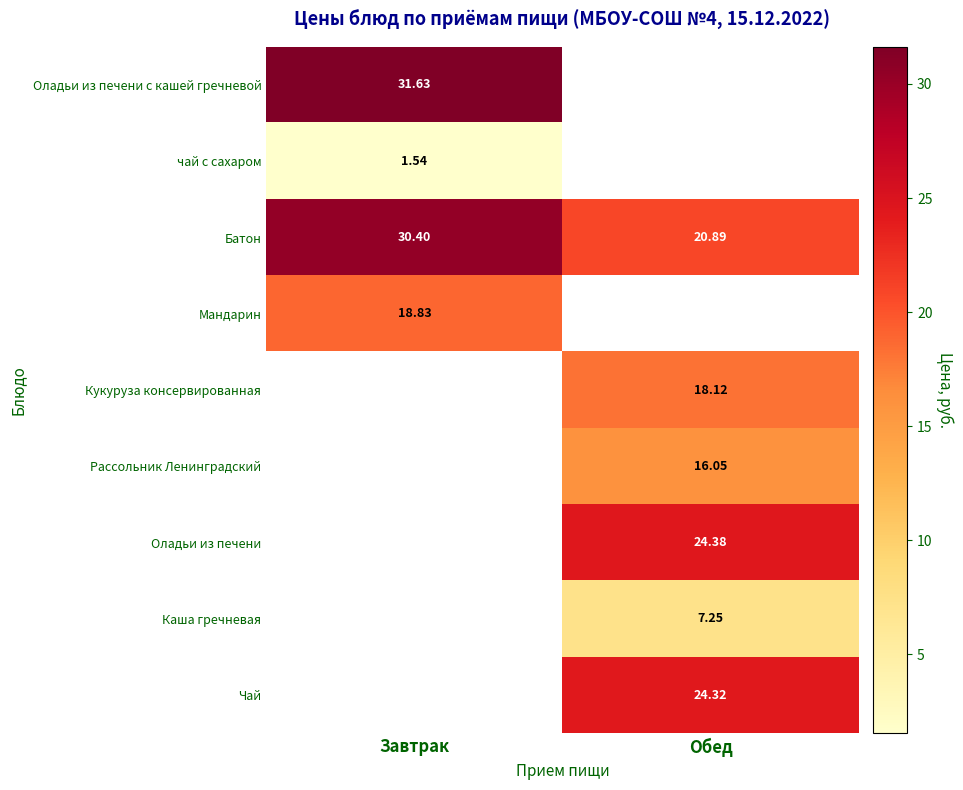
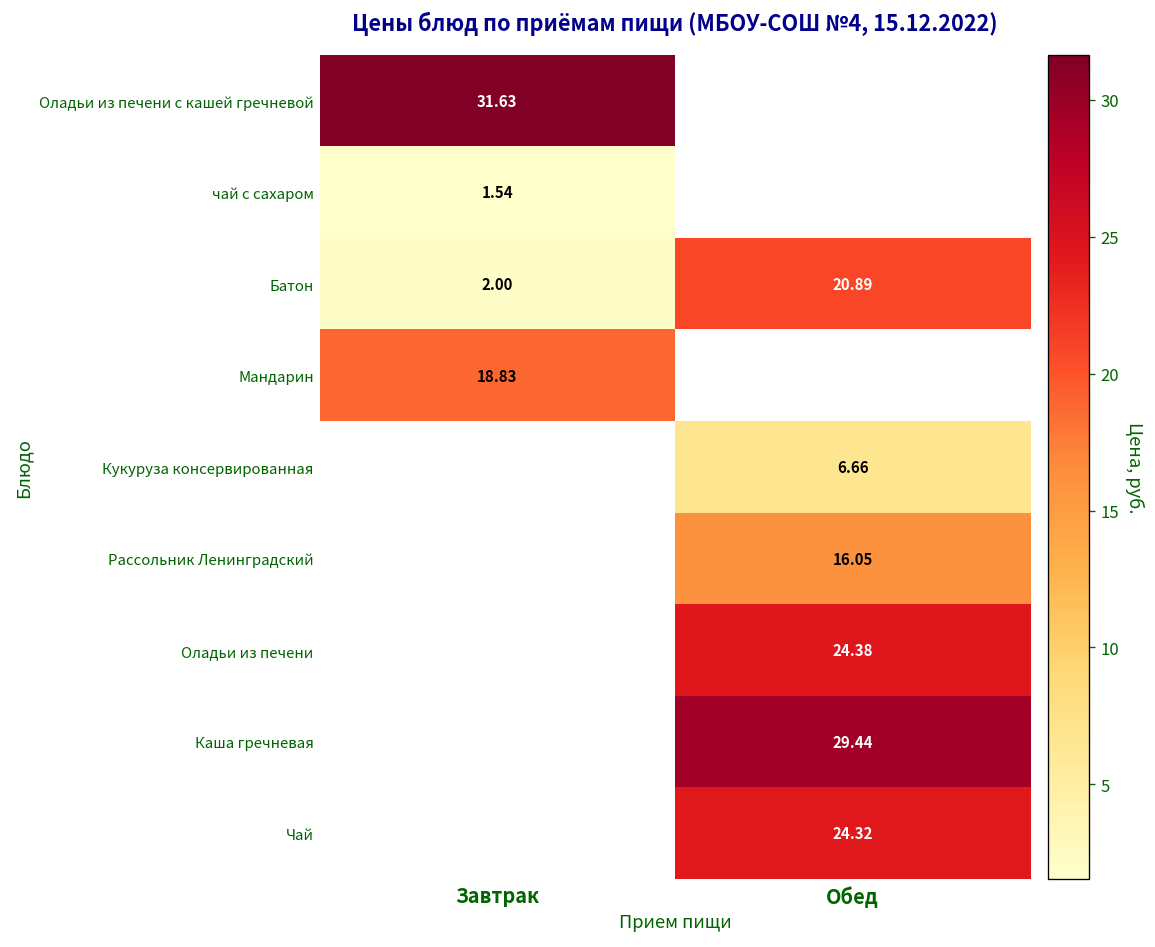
Батон, Завтрак: 30.40 -> 2.00
Кукуруза консервированная, Обед: 18.12 -> 6.66
Каша гречневая, Обед: 7.25 -> 29.44
